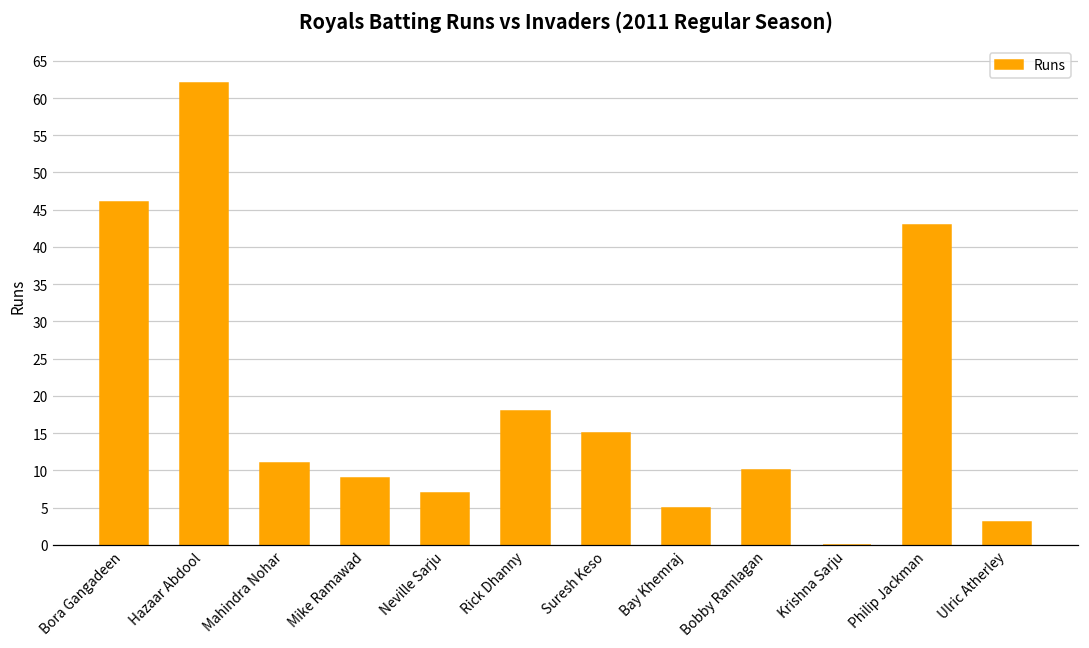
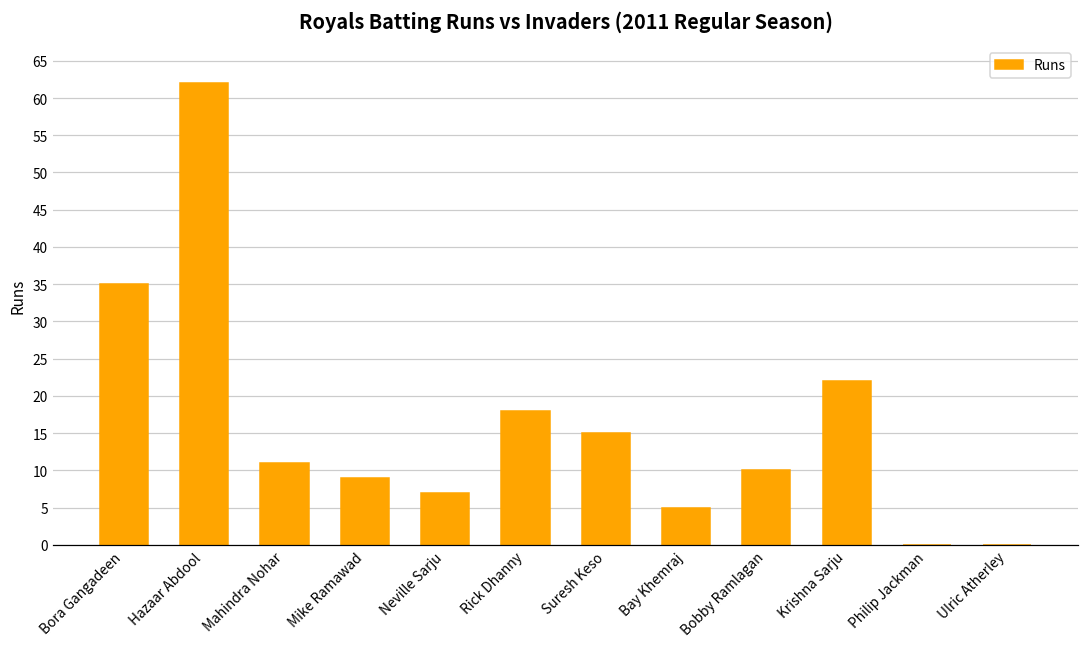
Bora Gangadeen: 46 -> 35
Krishna Sarju: 0 -> 22
Philip Jackman: 43 -> 0
Ulric Atherley: 3 -> 0
